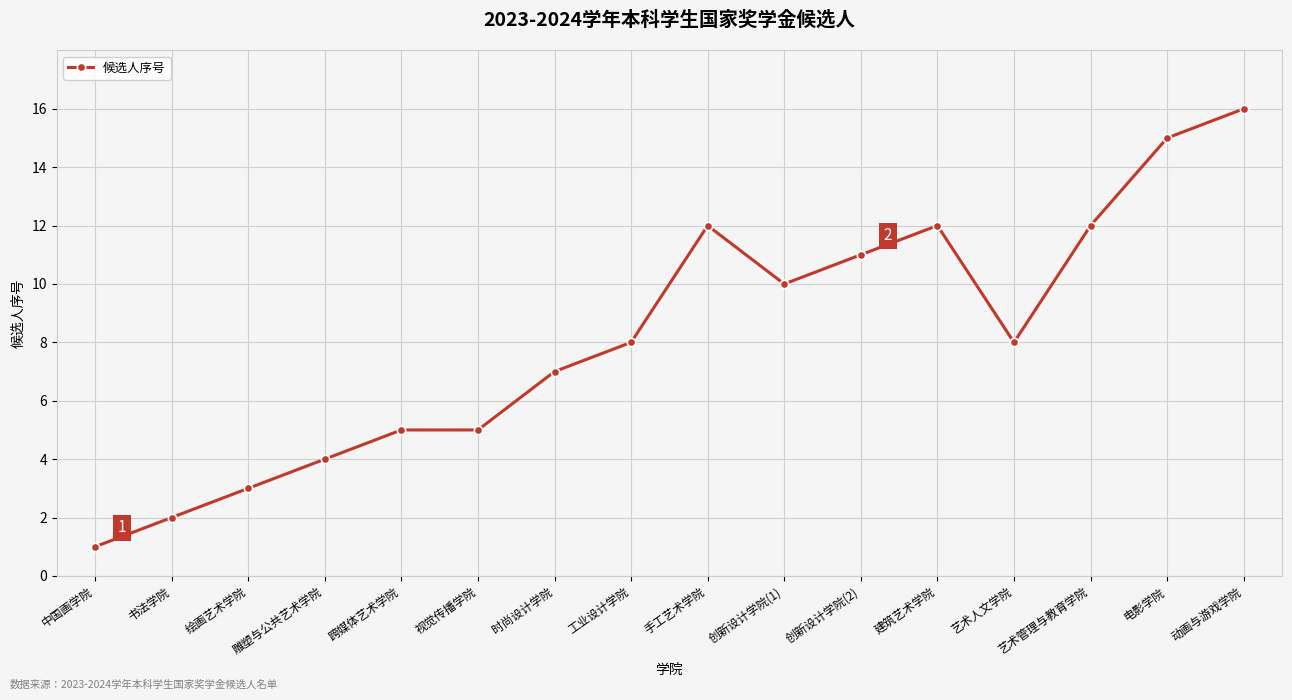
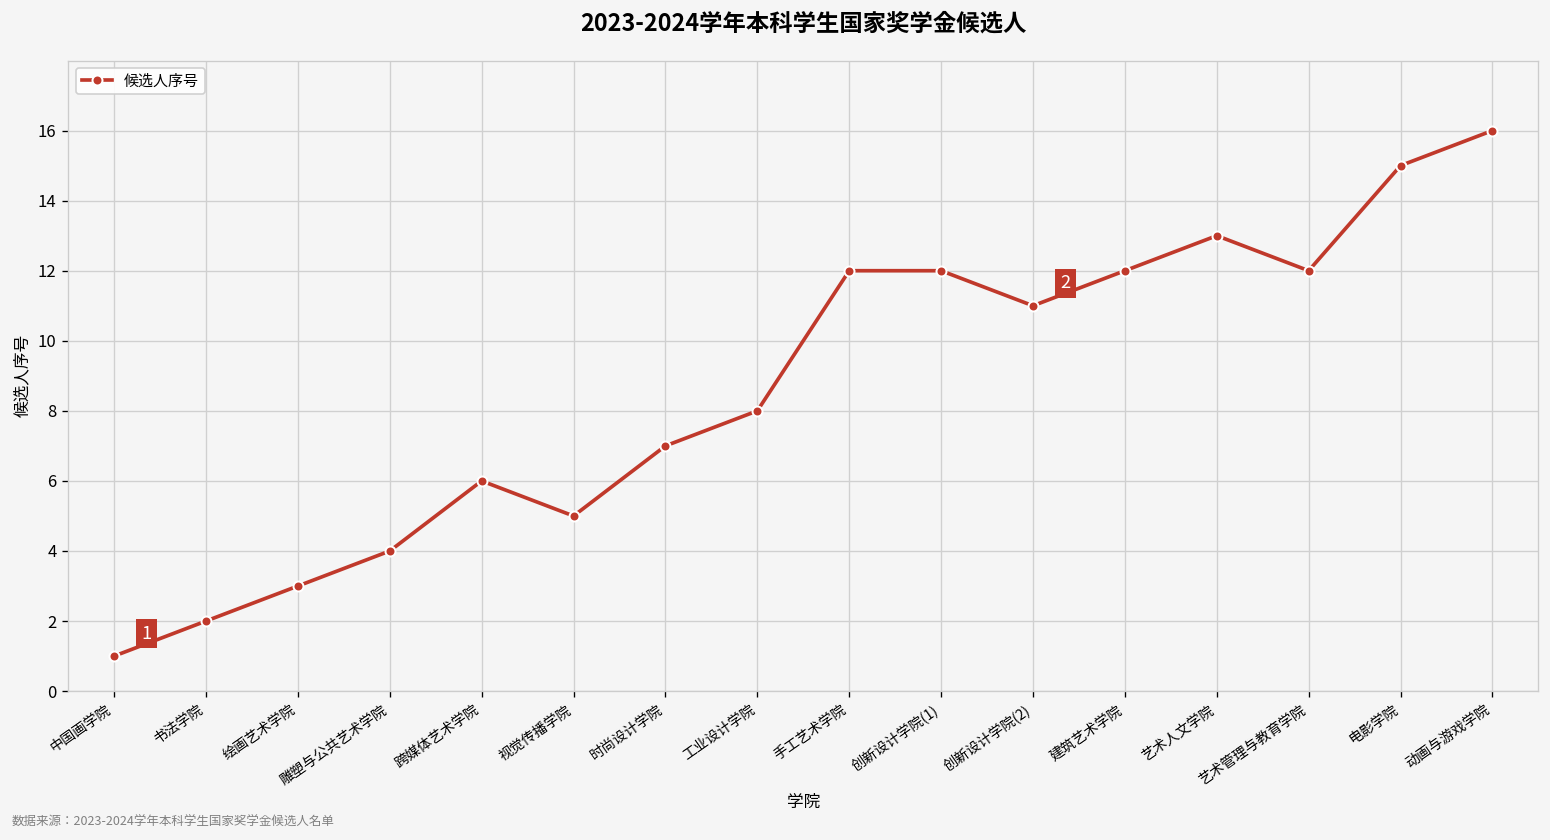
跨媒体艺术学院: 5 -> 6
创新设计学院(1): 10 -> 12
艺术人文学院: 8 -> 13
